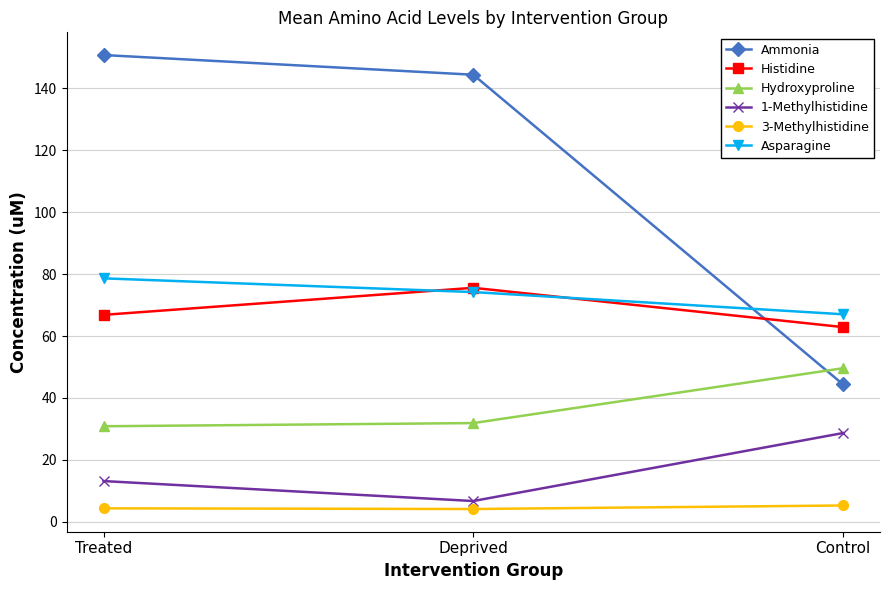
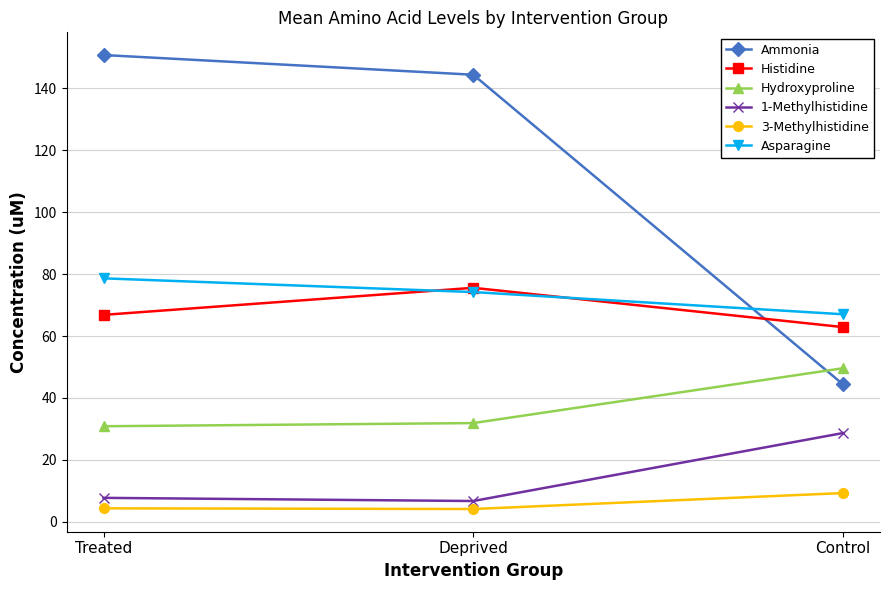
1-Methylhistidine, Treated: 13 -> 8
3-Methylhistidine, Control: 5 -> 9
